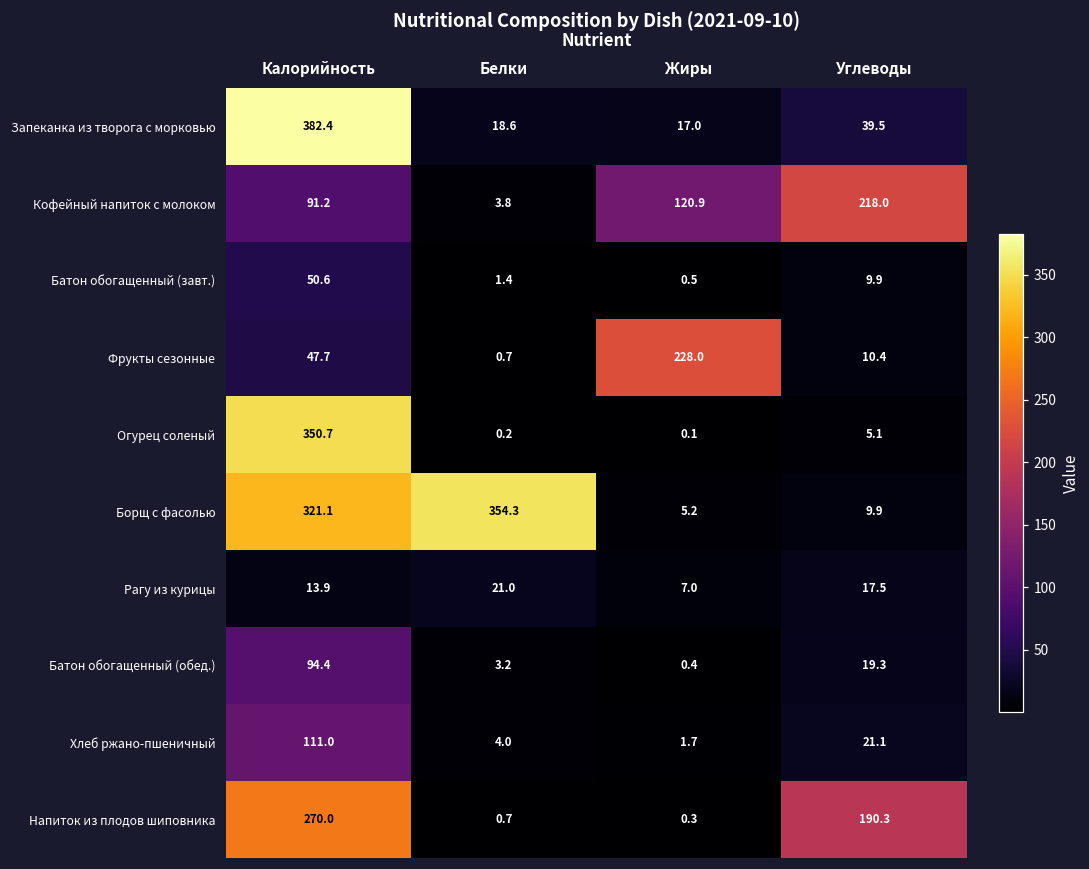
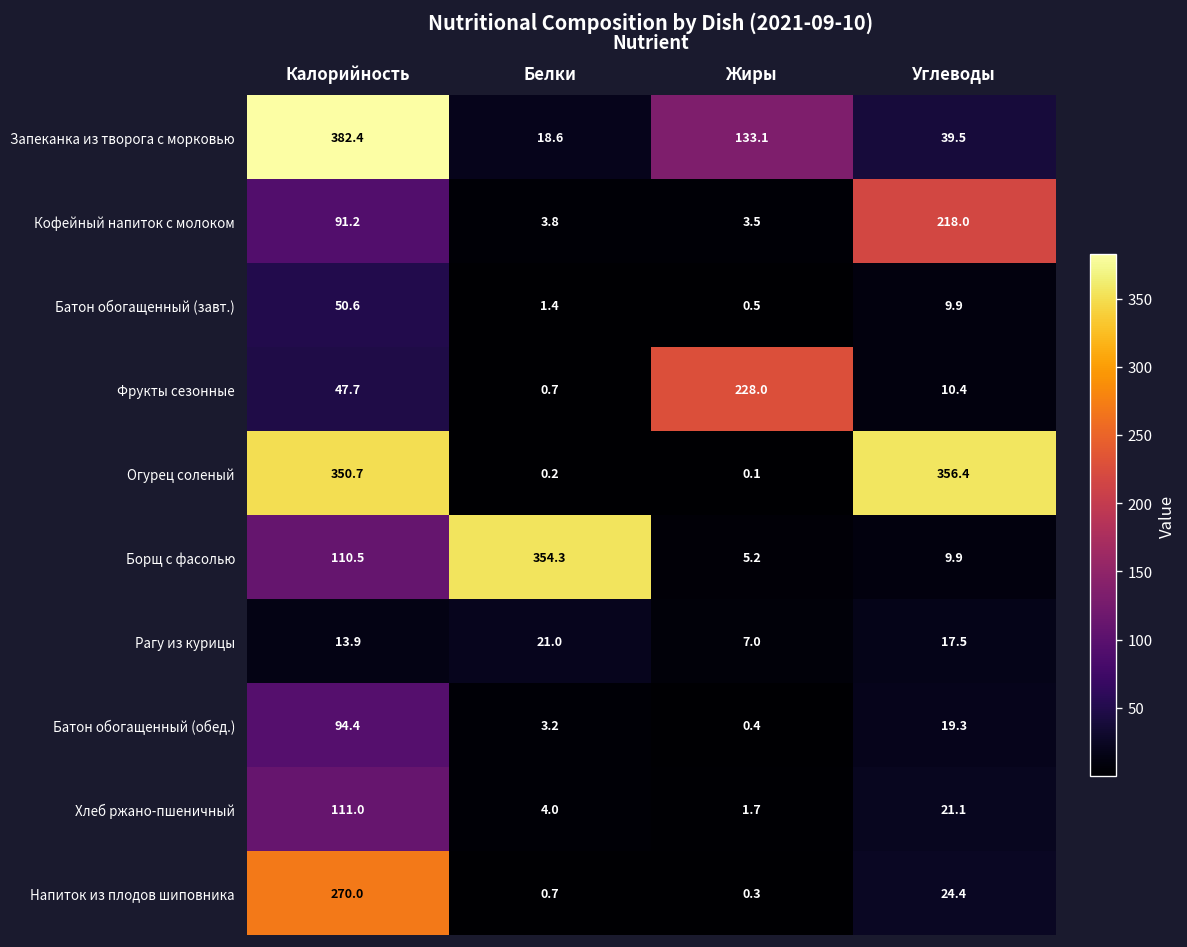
Запеканка из творога с морковью, Жиры: 17.0 -> 133.1
Кофейный напиток с молоком, Жиры: 120.9 -> 3.5
Огурец соленый, Углеводы: 5.1 -> 356.4
Борщ с фасолью, Калорийность: 321.1 -> 110.5
Напиток из плодов шиповника, Углеводы: 190.3 -> 24.4
